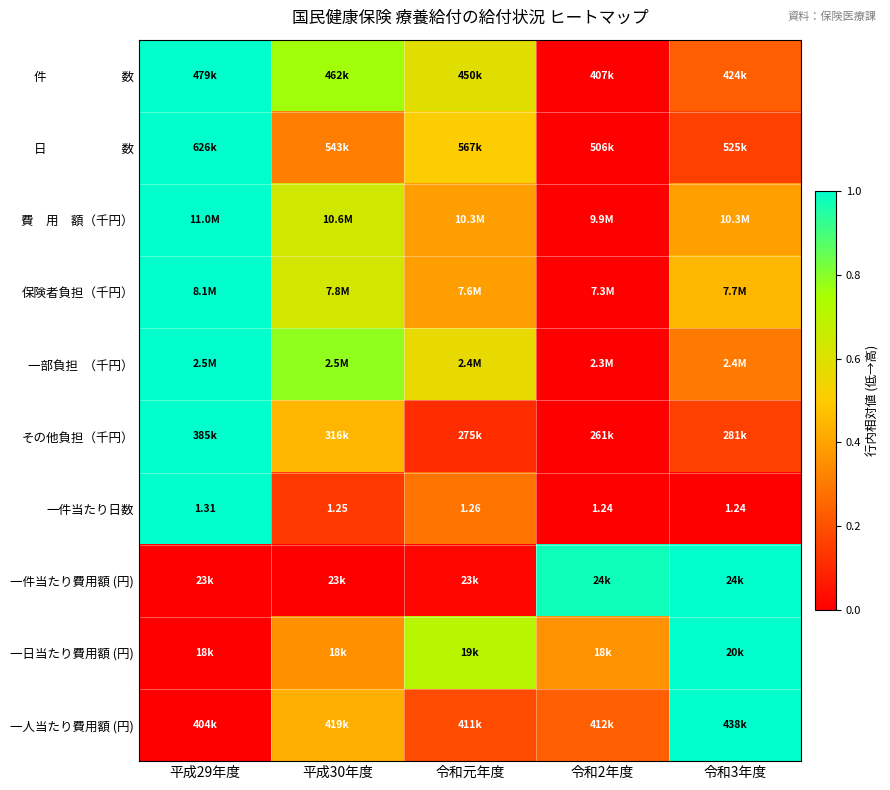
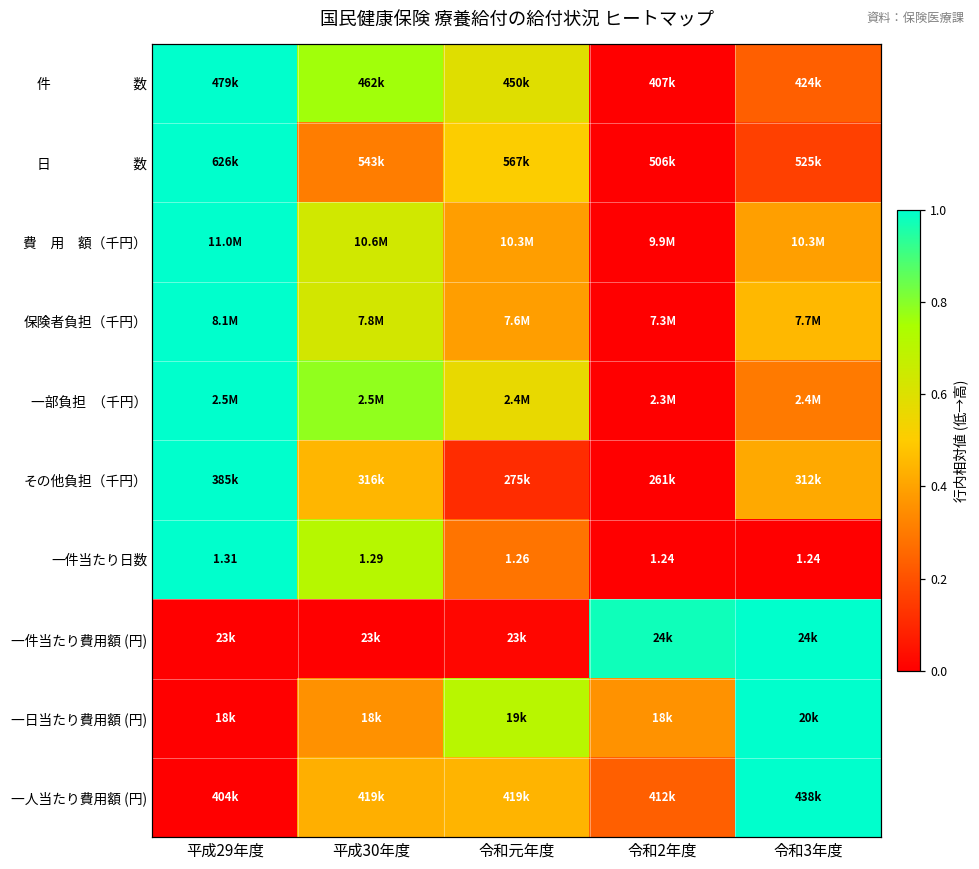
その他負担（千円）, 令和3年度: 281k -> 312k
一件当たり日数, 平成30年度: 1.25 -> 1.29
一人当たり費用額 (円), 令和元年度: 411k -> 419k
